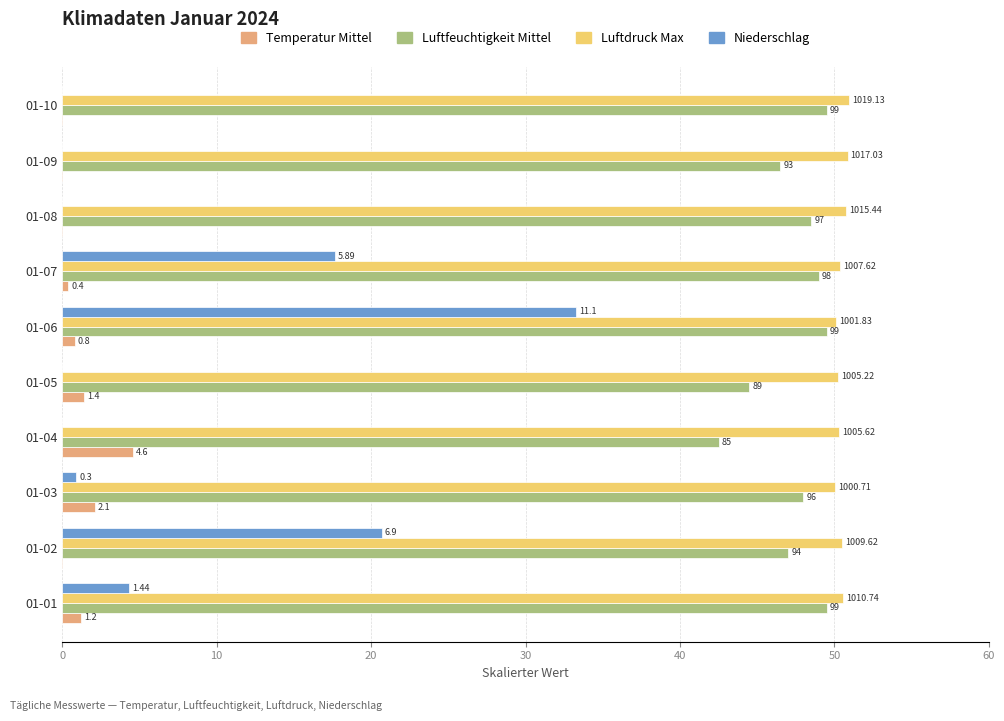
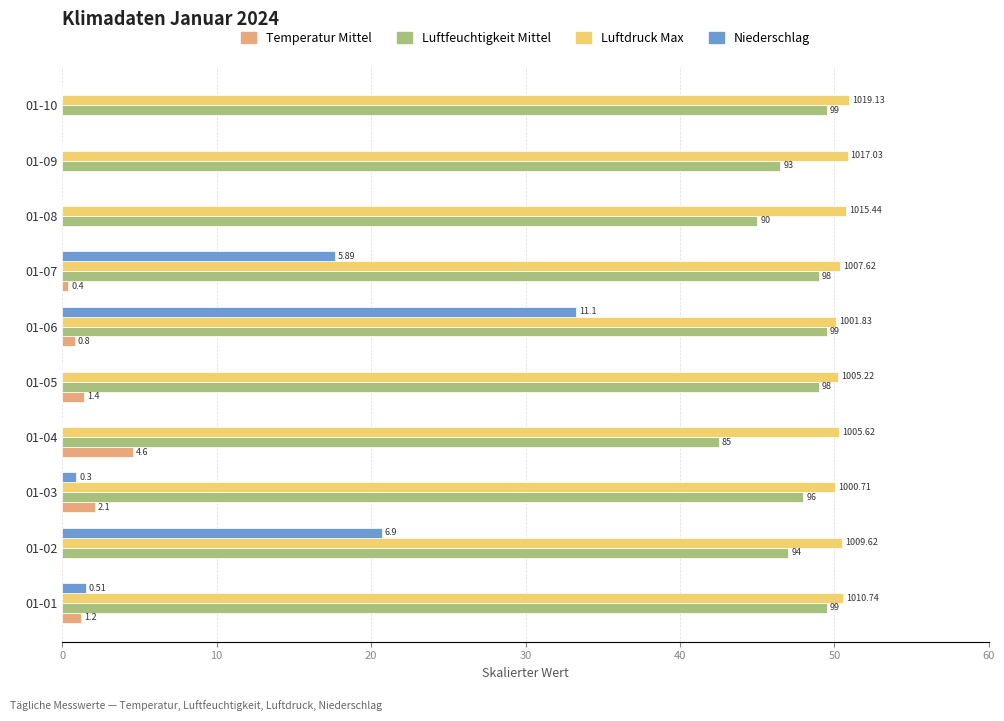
Luftfeuchtigkeit Mittel, 01-08: 97 -> 90
Luftfeuchtigkeit Mittel, 01-05: 89 -> 98
Niederschlag, 01-01: 1.44 -> 0.51
